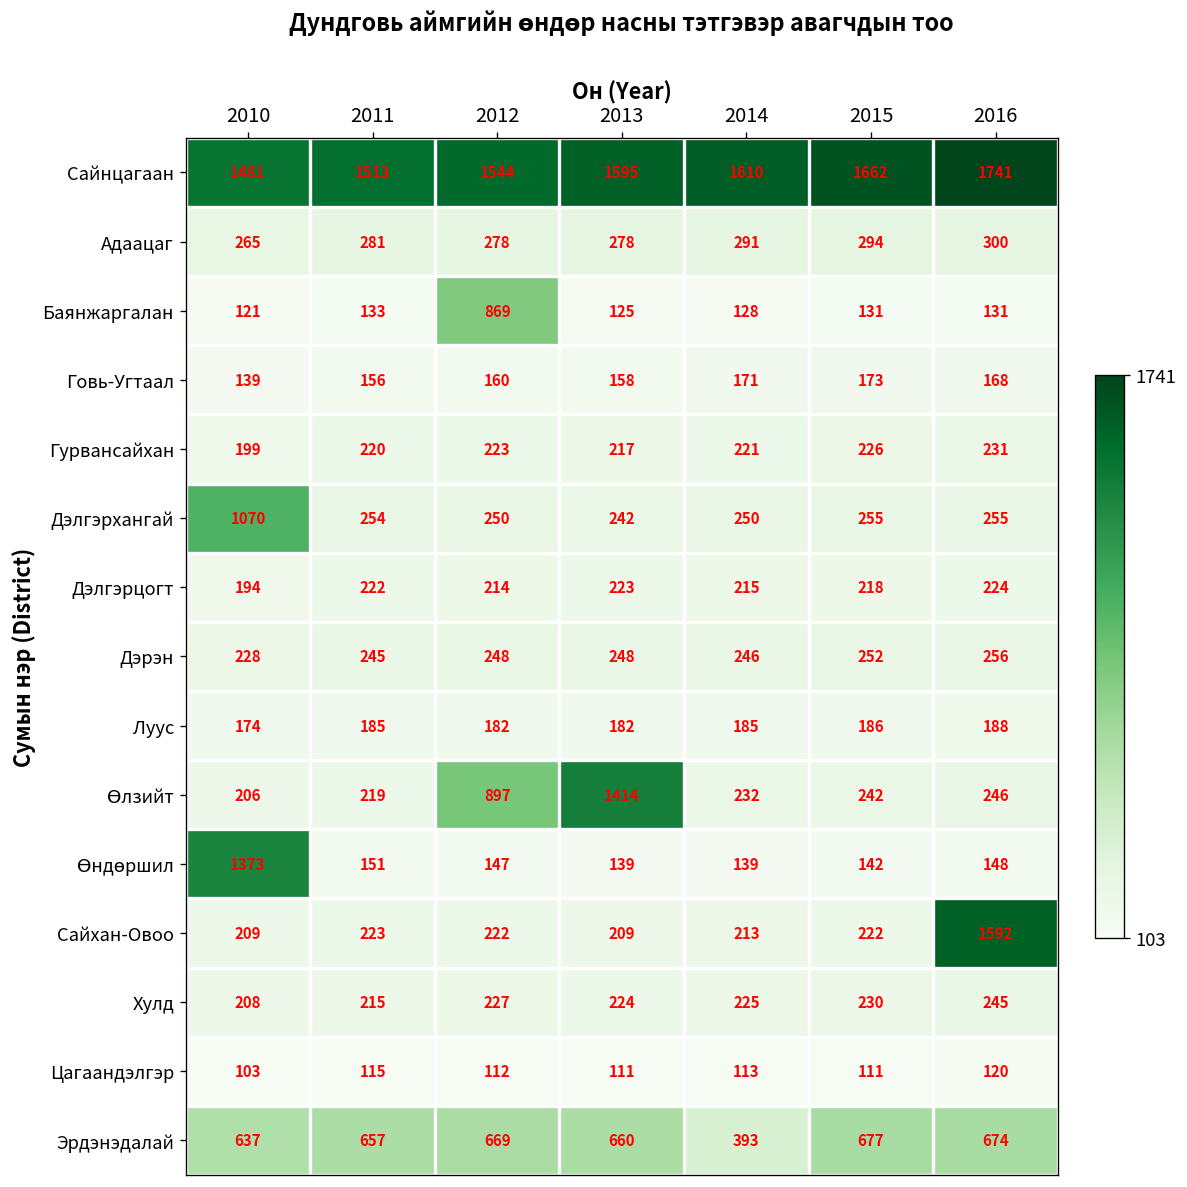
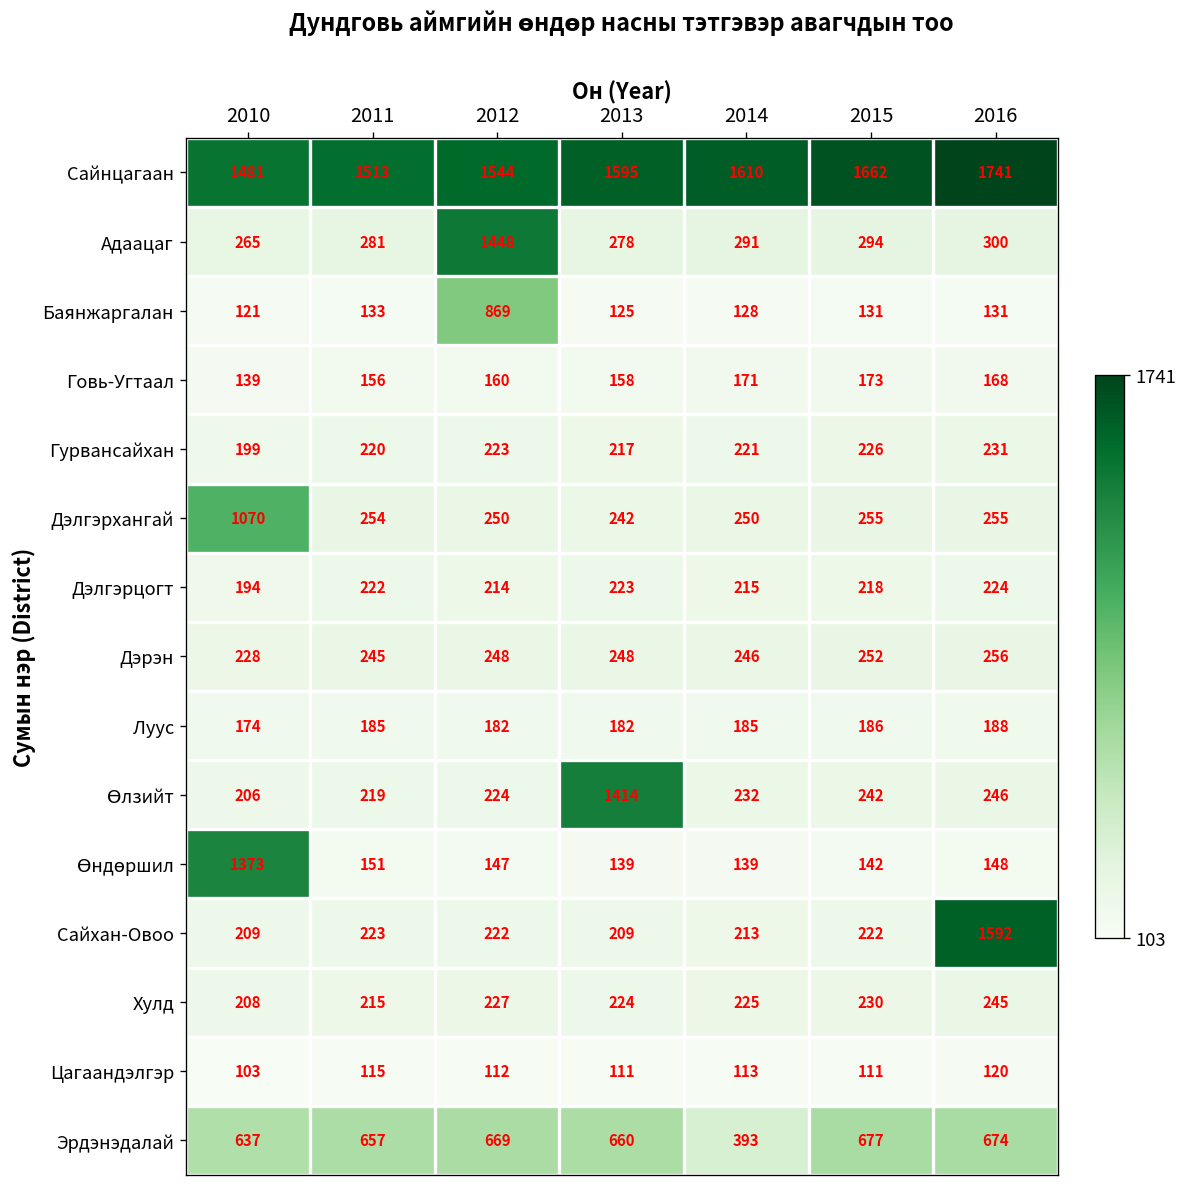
Адаацаг, 2012: 278 -> 1448
Өлзийт, 2012: 897 -> 224
